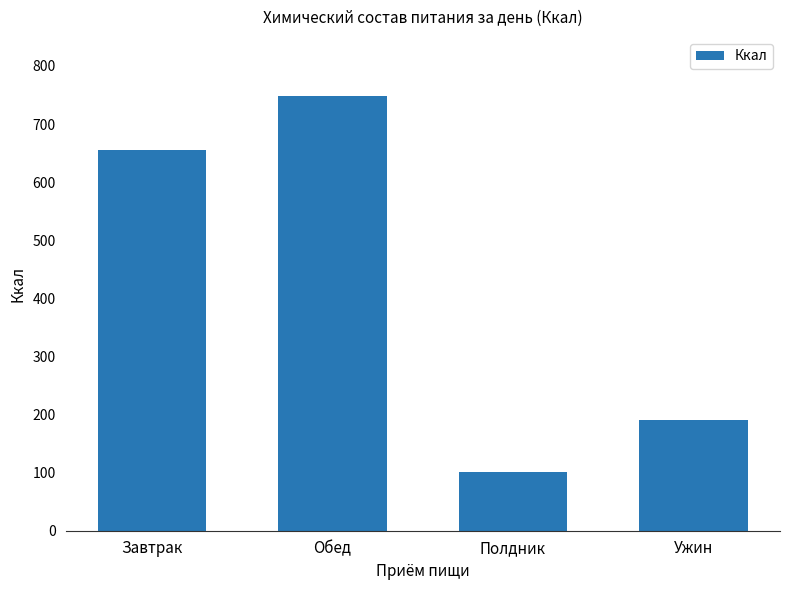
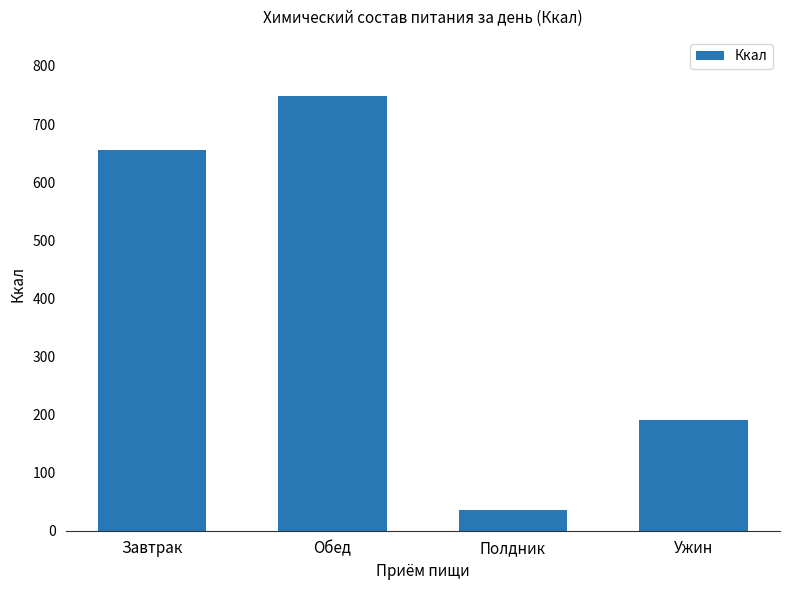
Полдник: 100 -> 40
